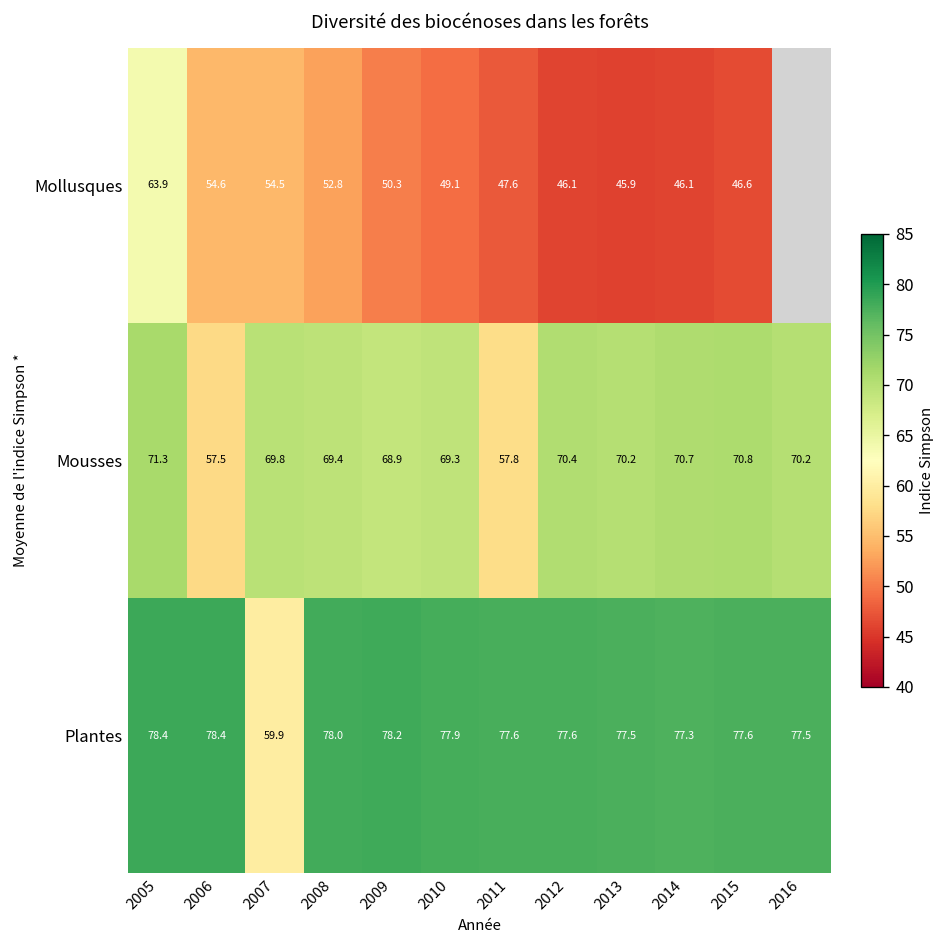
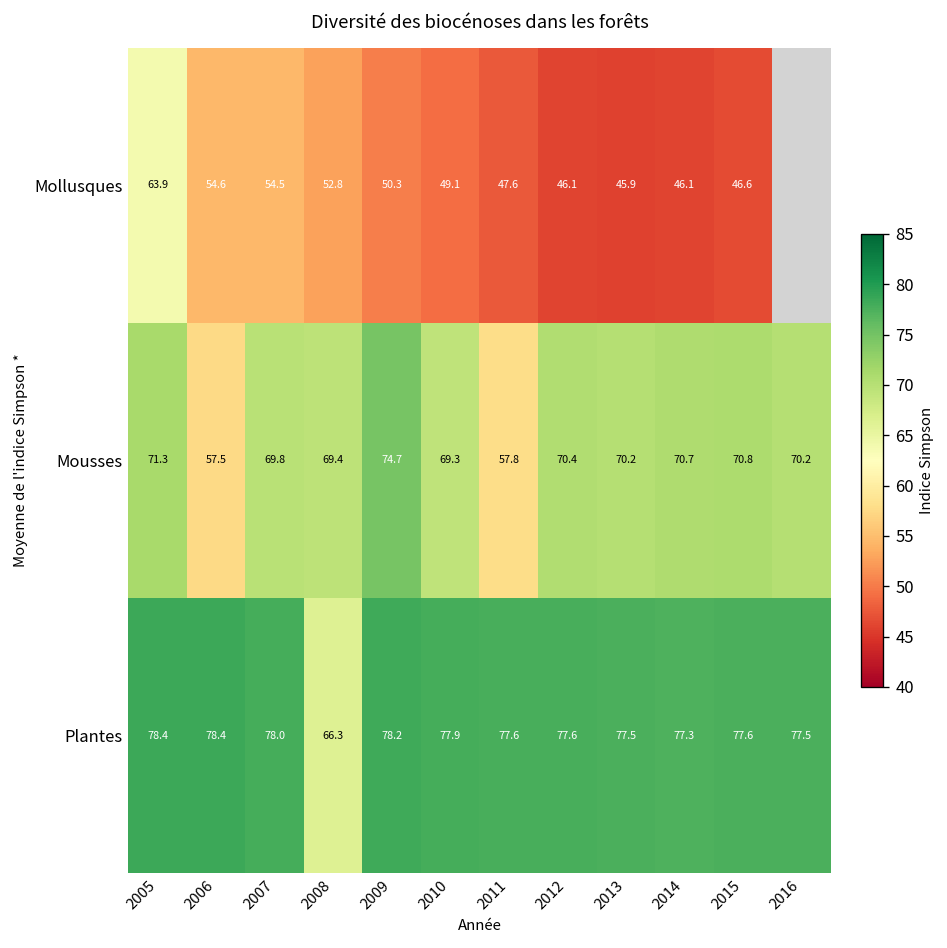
Mousses, 2009: 68.9 -> 74.7
Plantes, 2007: 59.9 -> 78.0
Plantes, 2008: 78.0 -> 66.3
